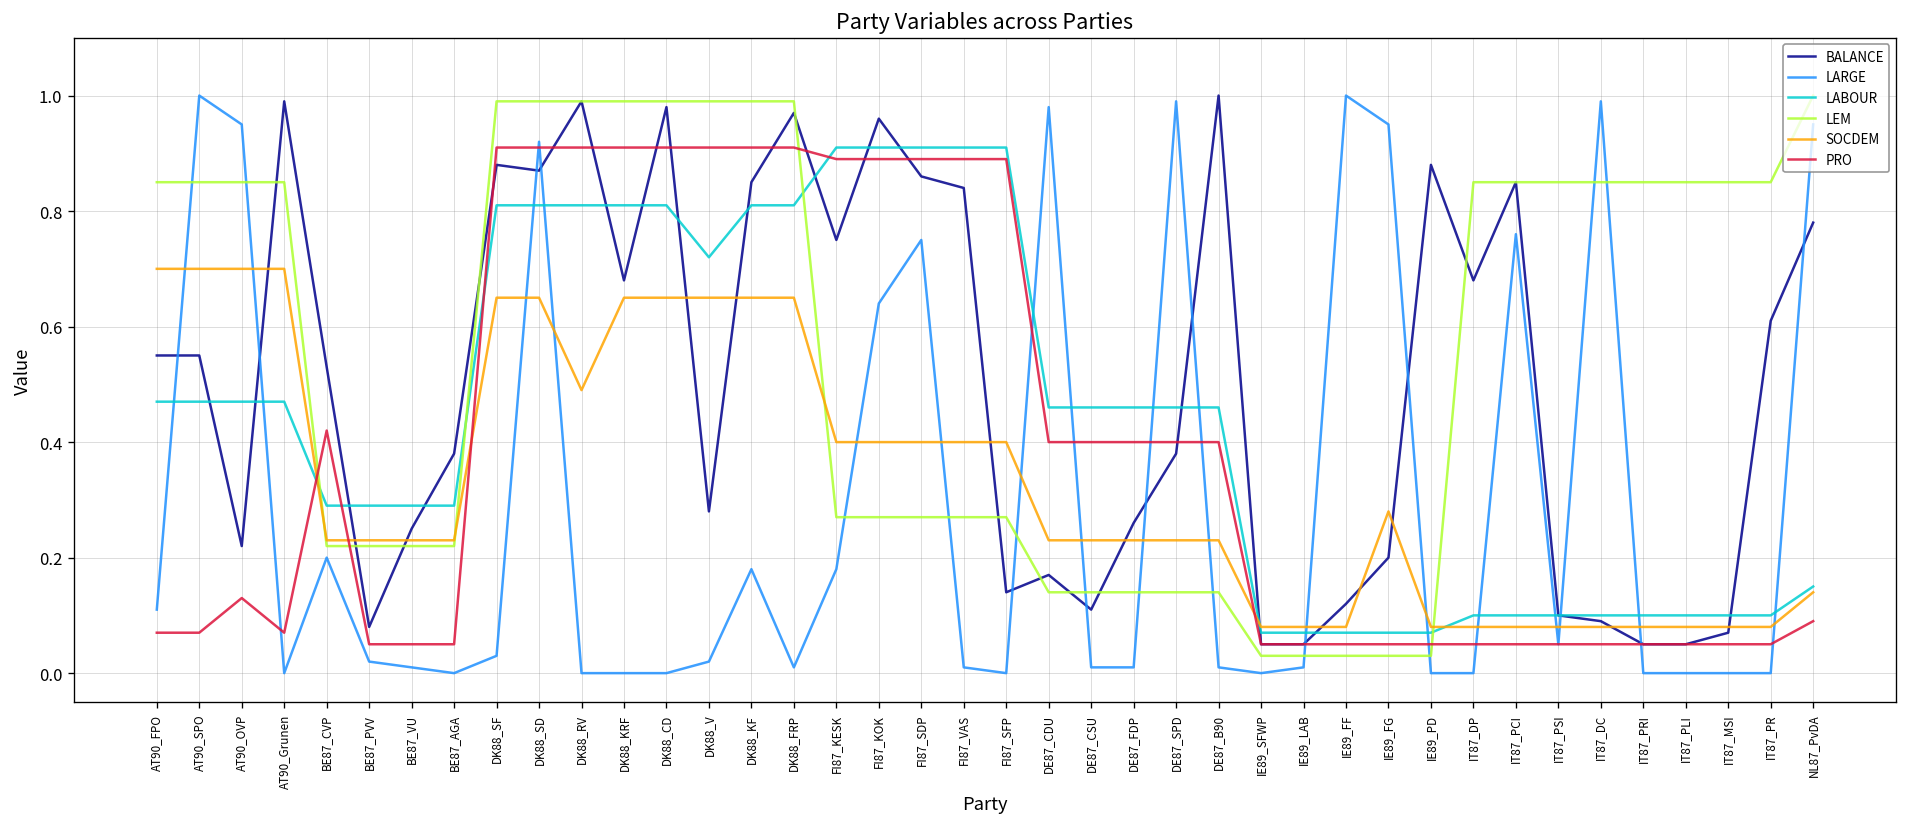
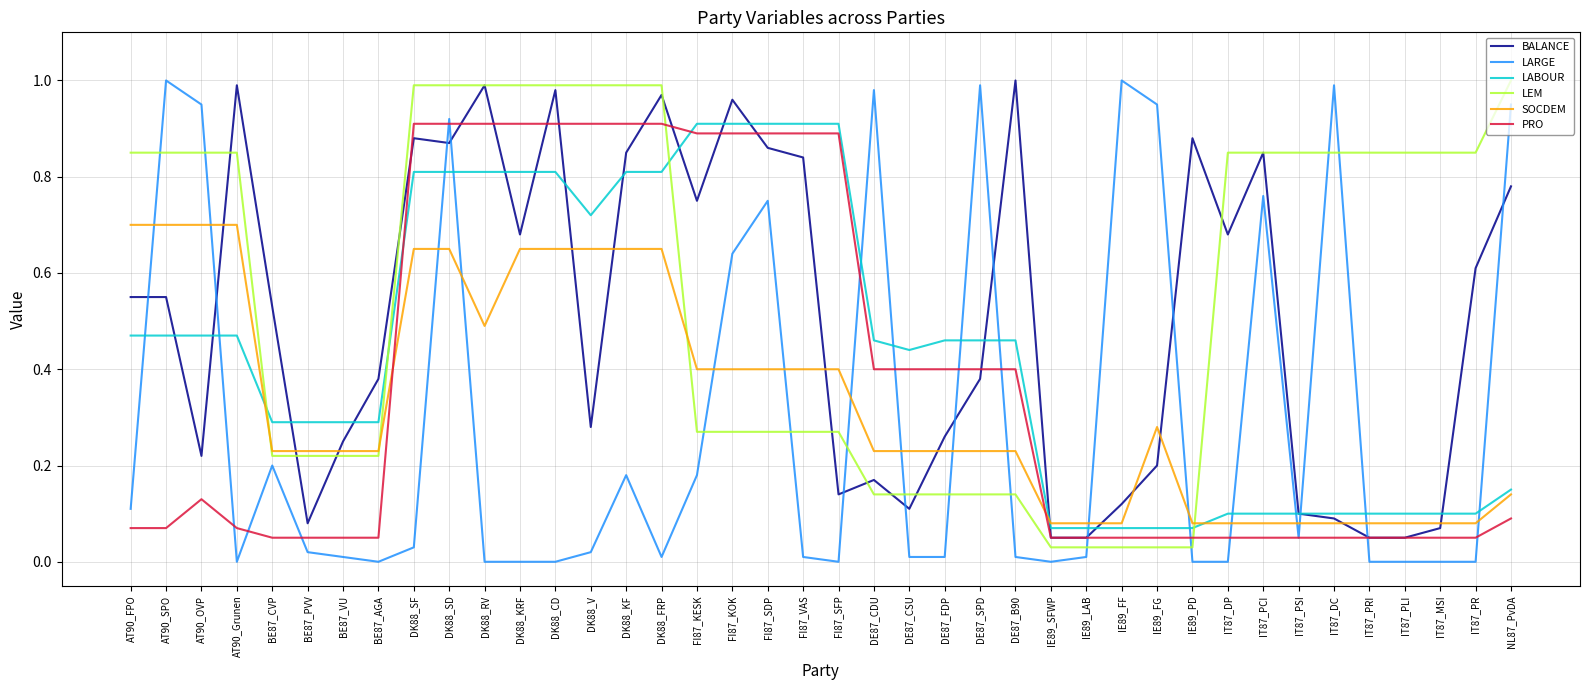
PRO, BE87_CVP: 0.42 -> 0.05
LABOUR, DE87_CSU: 0.46 -> 0.44
